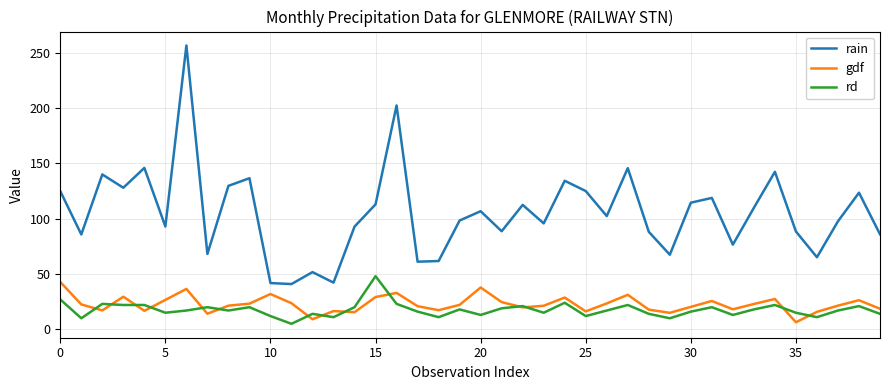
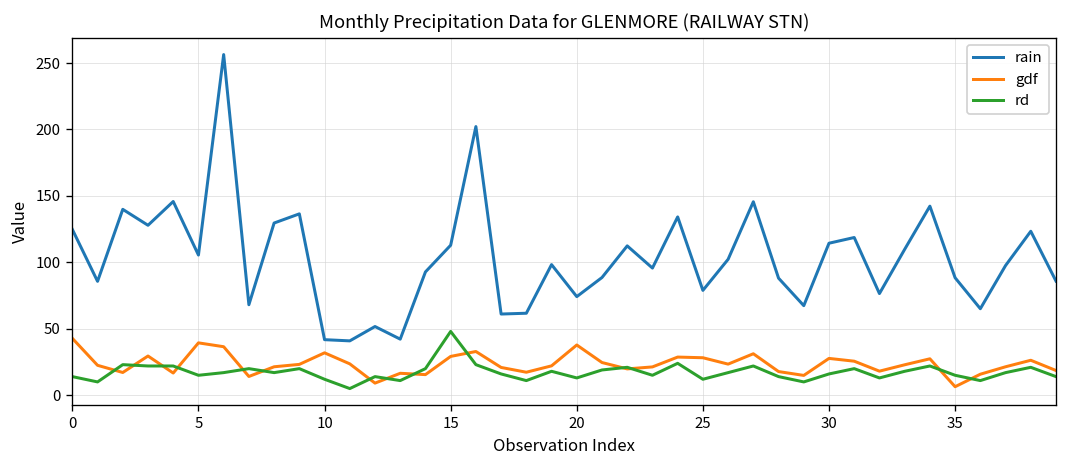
rd, 0: 27 -> 14
rain, 5: 93 -> 106
gdf, 5: 27 -> 39
rain, 20: 107 -> 74
rain, 25: 125 -> 79
gdf, 25: 16 -> 28
gdf, 30: 20 -> 28
